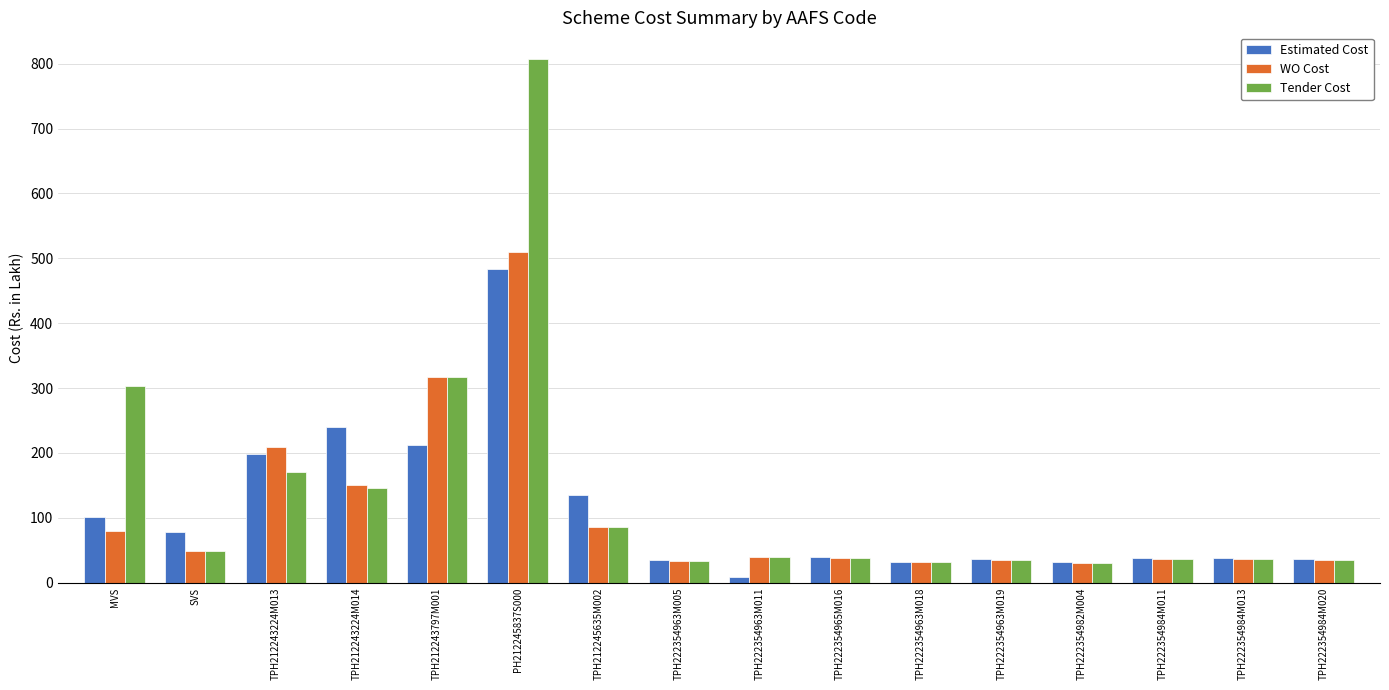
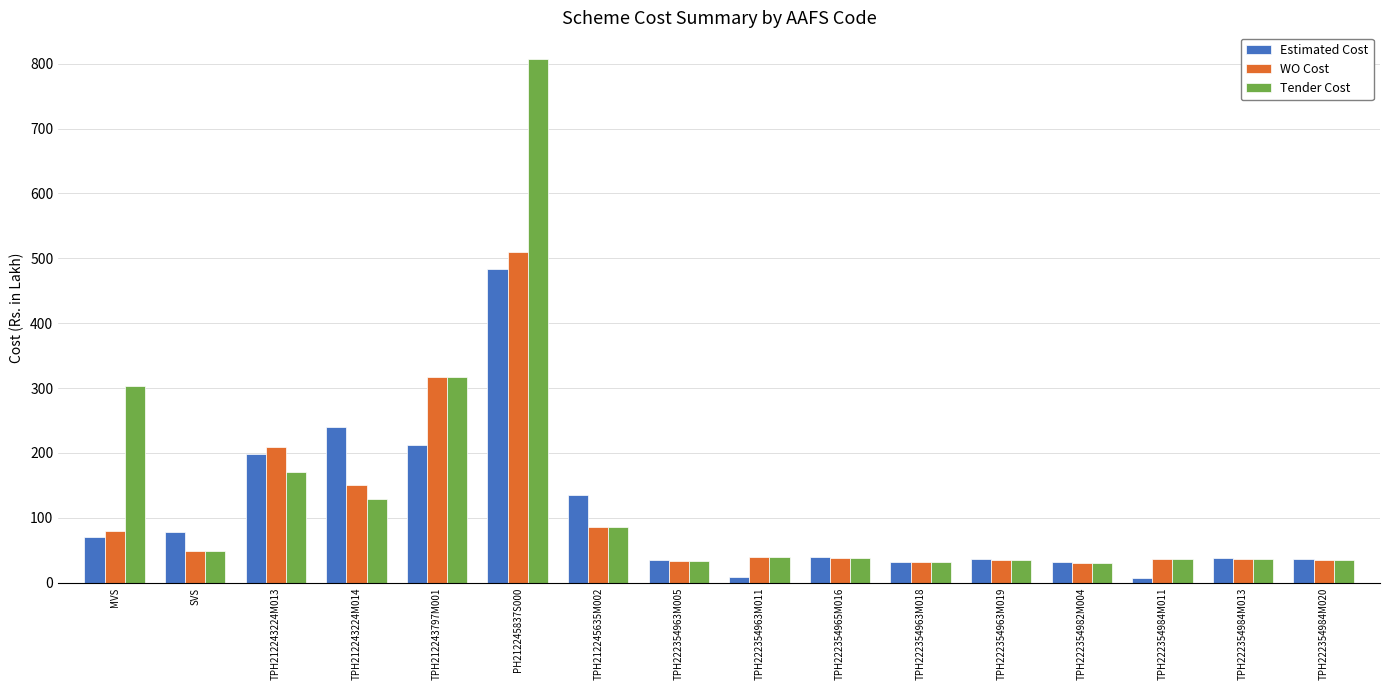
Estimated Cost, MVS: 100 -> 70
Tender Cost, TPH212243224M014: 150 -> 130
Estimated Cost, TPH222354984M011: 40 -> 10
